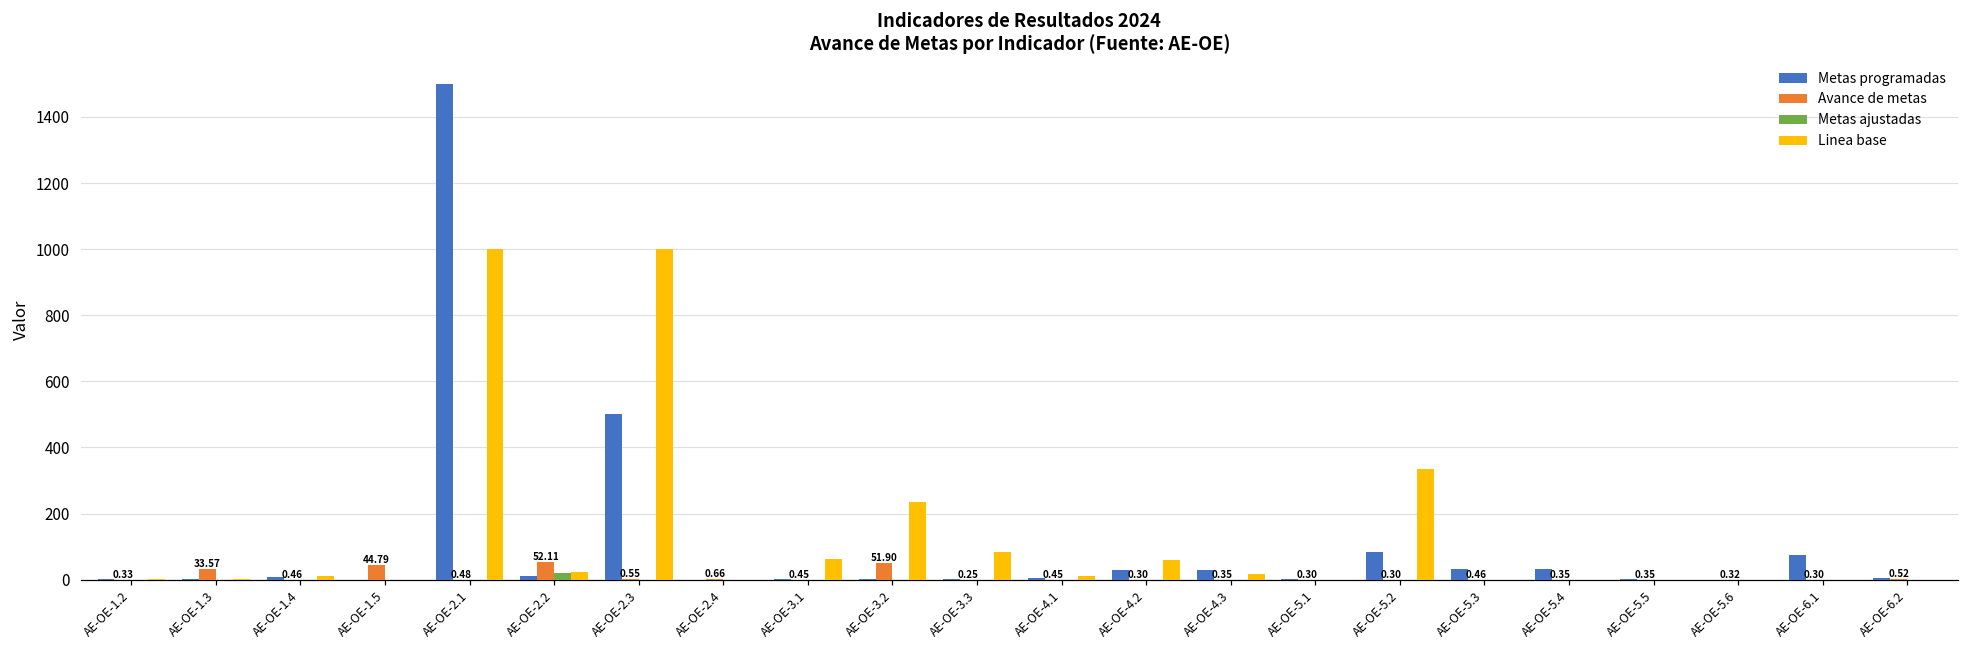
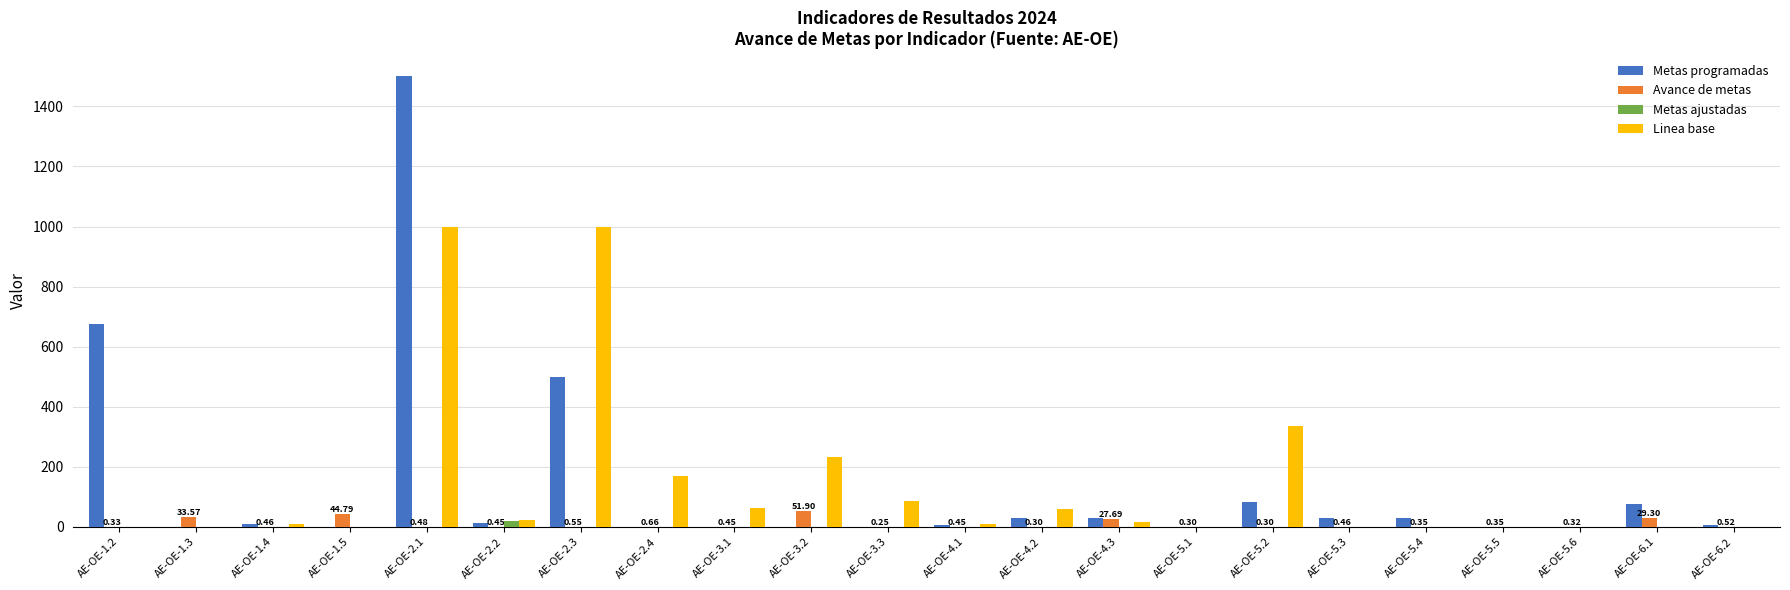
Metas programadas, AE-OE-1.2: 0 -> 670
Avance de metas, AE-OE-2.2: 52.11 -> 0.45
Linea base, AE-OE-2.4: 0 -> 170
Avance de metas, AE-OE-4.3: 0.35 -> 27.69
Avance de metas, AE-OE-6.1: 0.30 -> 29.30
